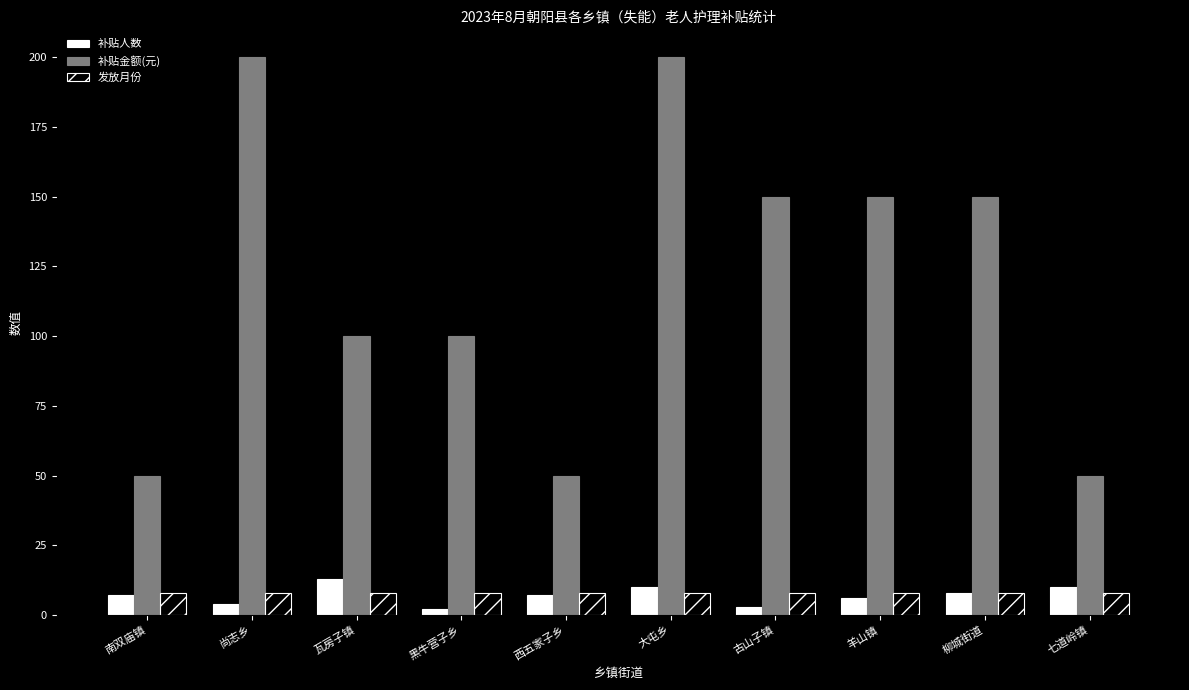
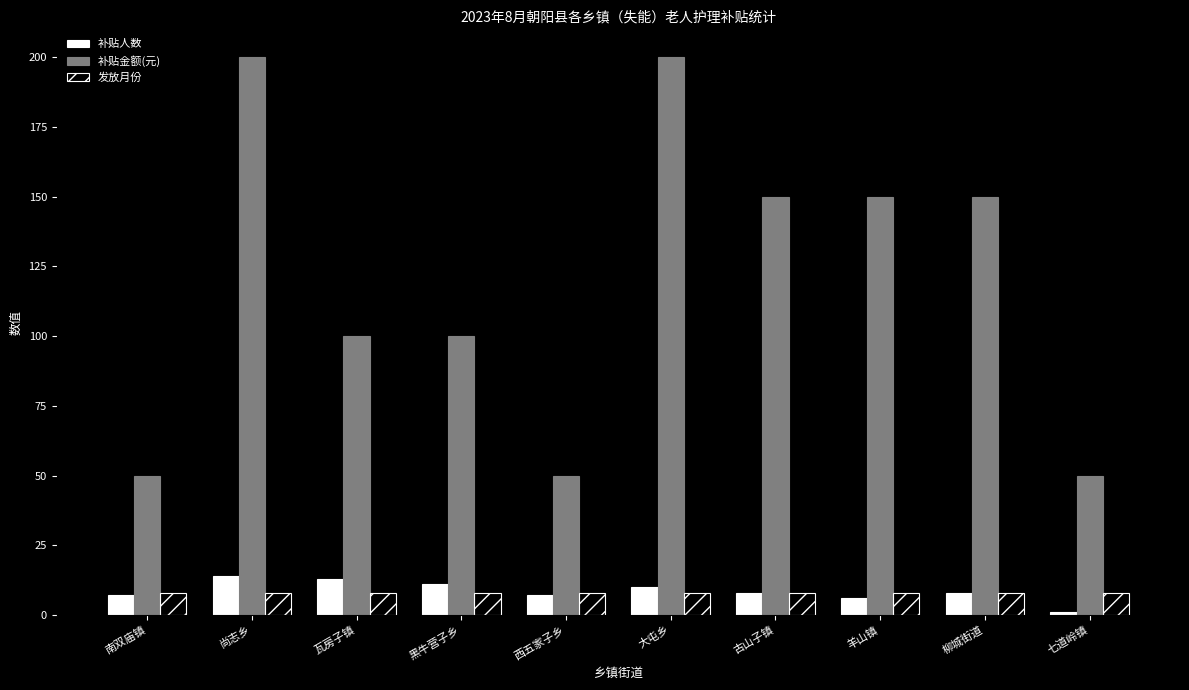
补贴人数, 尚志乡: 4 -> 14
补贴人数, 黑牛营子乡: 2 -> 11
补贴人数, 古山子镇: 3 -> 8
补贴人数, 七道岭镇: 10 -> 1
